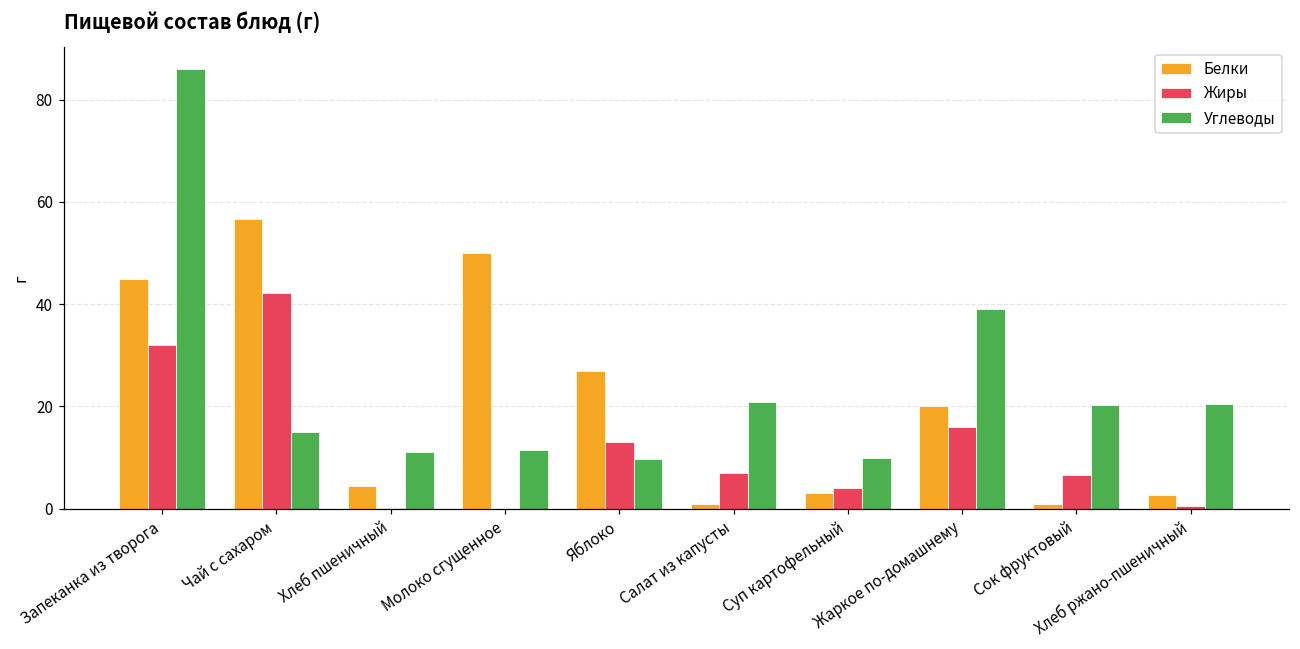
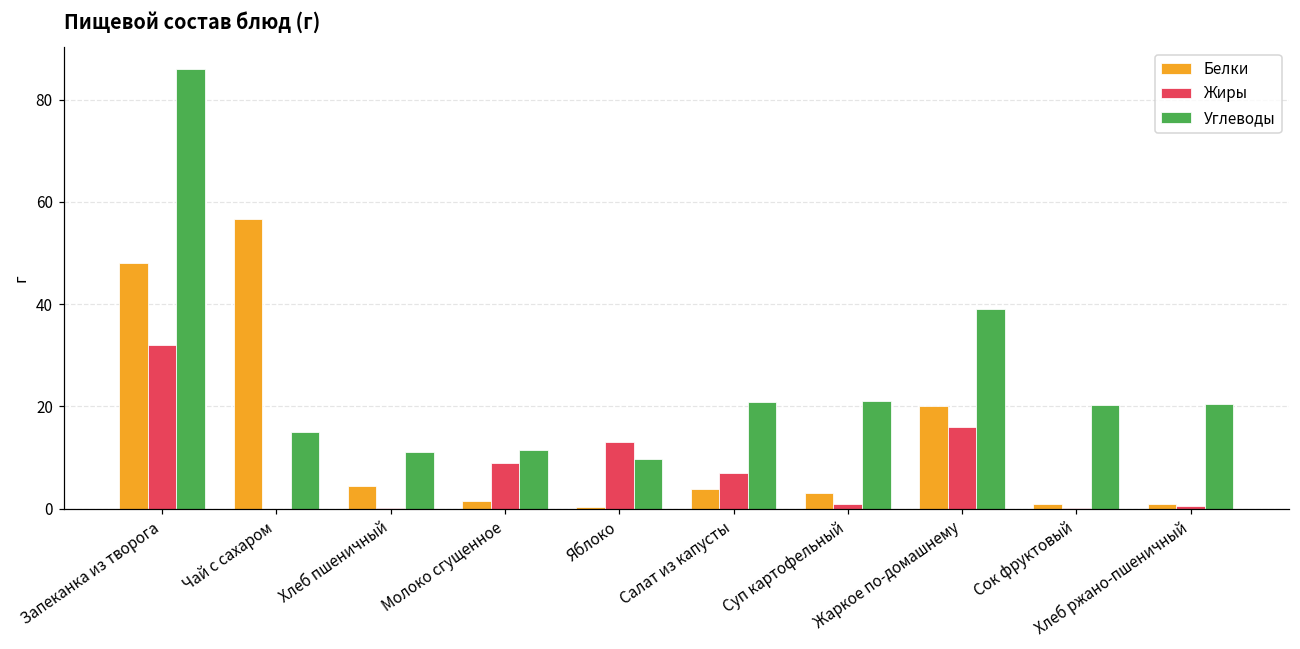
Белки, Запеканка из творога: 45 -> 48
Жиры, Чай с сахаром: 42 -> 0
Белки, Молоко сгущенное: 50 -> 2
Жиры, Молоко сгущенное: 0 -> 9
Белки, Яблоко: 27 -> 0
Белки, Салат из капусты: 1 -> 4
Жиры, Суп картофельный: 4 -> 1
Углеводы, Суп картофельный: 10 -> 21
Жиры, Сок фруктовый: 7 -> 0
Белки, Хлеб ржано-пшеничный: 3 -> 1
